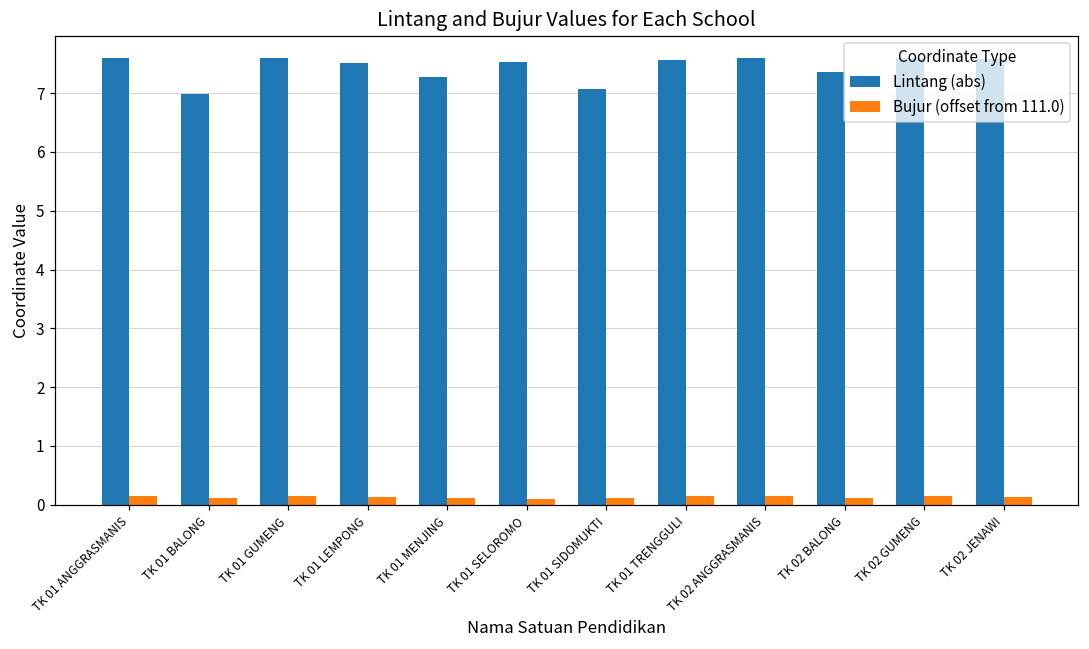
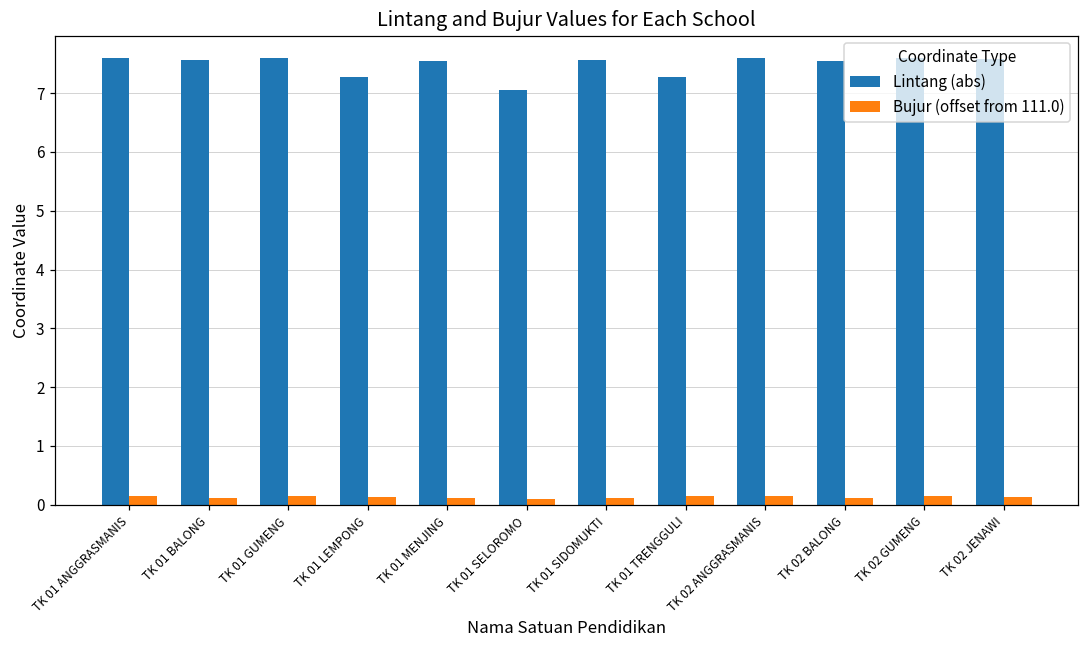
Lintang (abs), TK 01 BALONG: 7.0 -> 7.6
Lintang (abs), TK 01 LEMPONG: 7.5 -> 7.3
Lintang (abs), TK 01 MENJING: 7.3 -> 7.5
Lintang (abs), TK 01 SELOROMO: 7.5 -> 7.0
Lintang (abs), TK 01 SIDOMUKTI: 7.1 -> 7.6
Lintang (abs), TK 01 TRENGGULI: 7.6 -> 7.3
Lintang (abs), TK 02 BALONG: 7.4 -> 7.5
